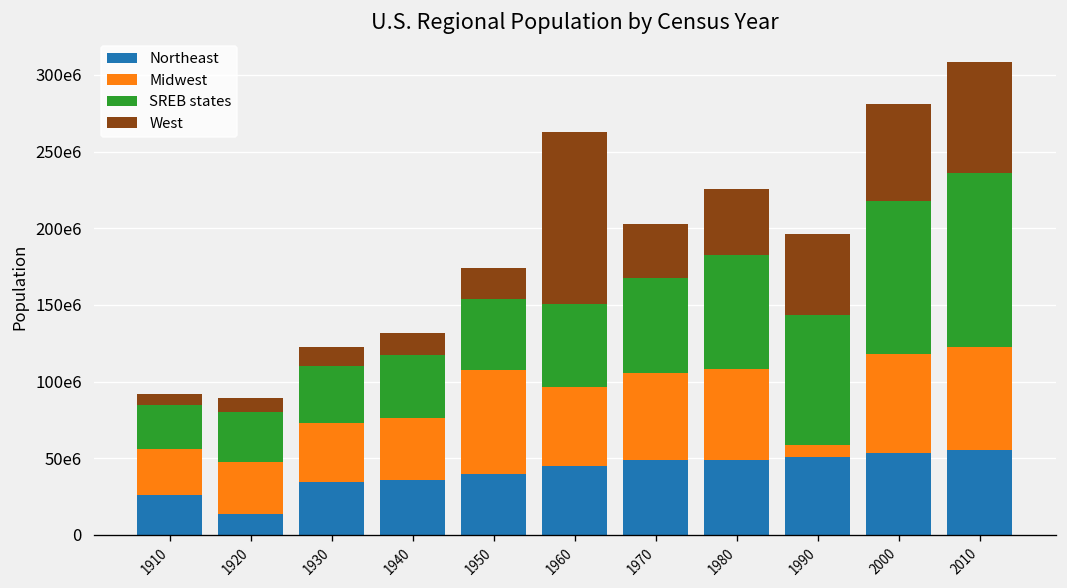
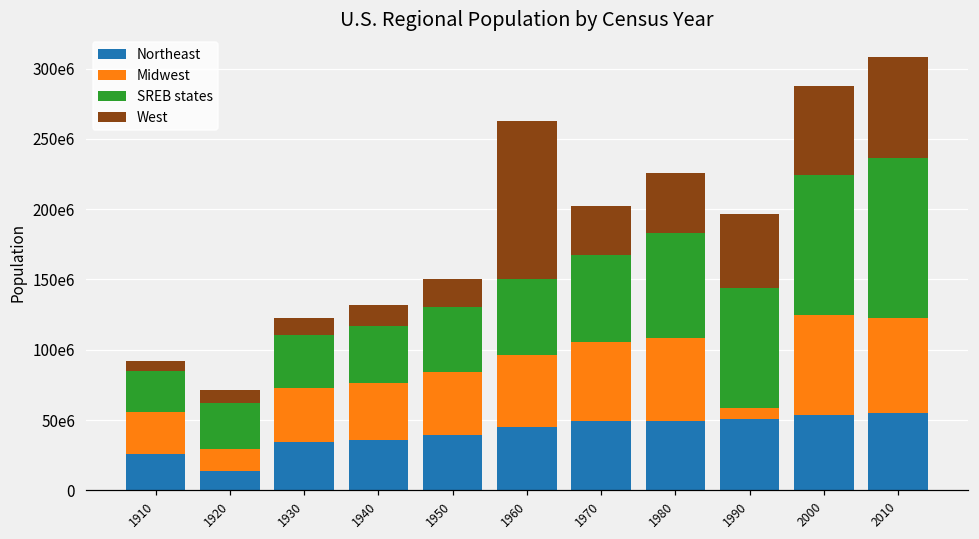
Midwest, 1920: 34000000 -> 16000000
Midwest, 1950: 68000000 -> 44000000
Midwest, 2000: 64000000 -> 71000000
